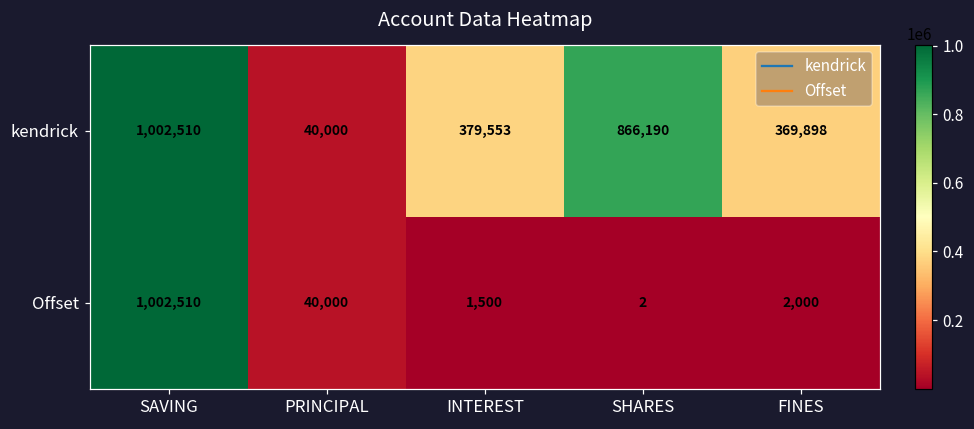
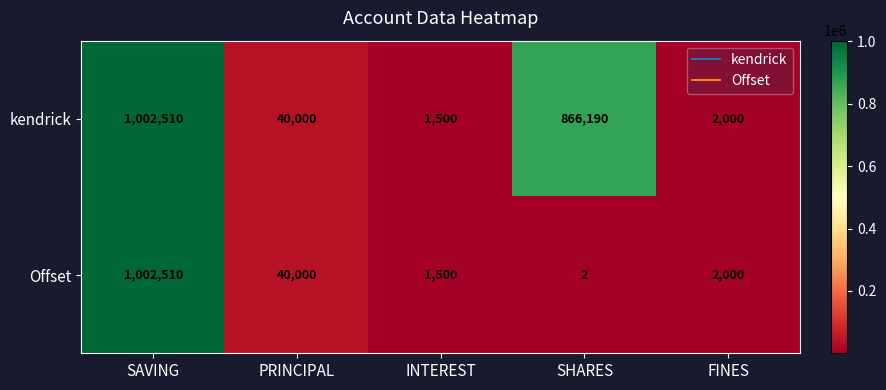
kendrick, INTEREST: 379,553 -> 1,500
kendrick, FINES: 369,898 -> 2,000
